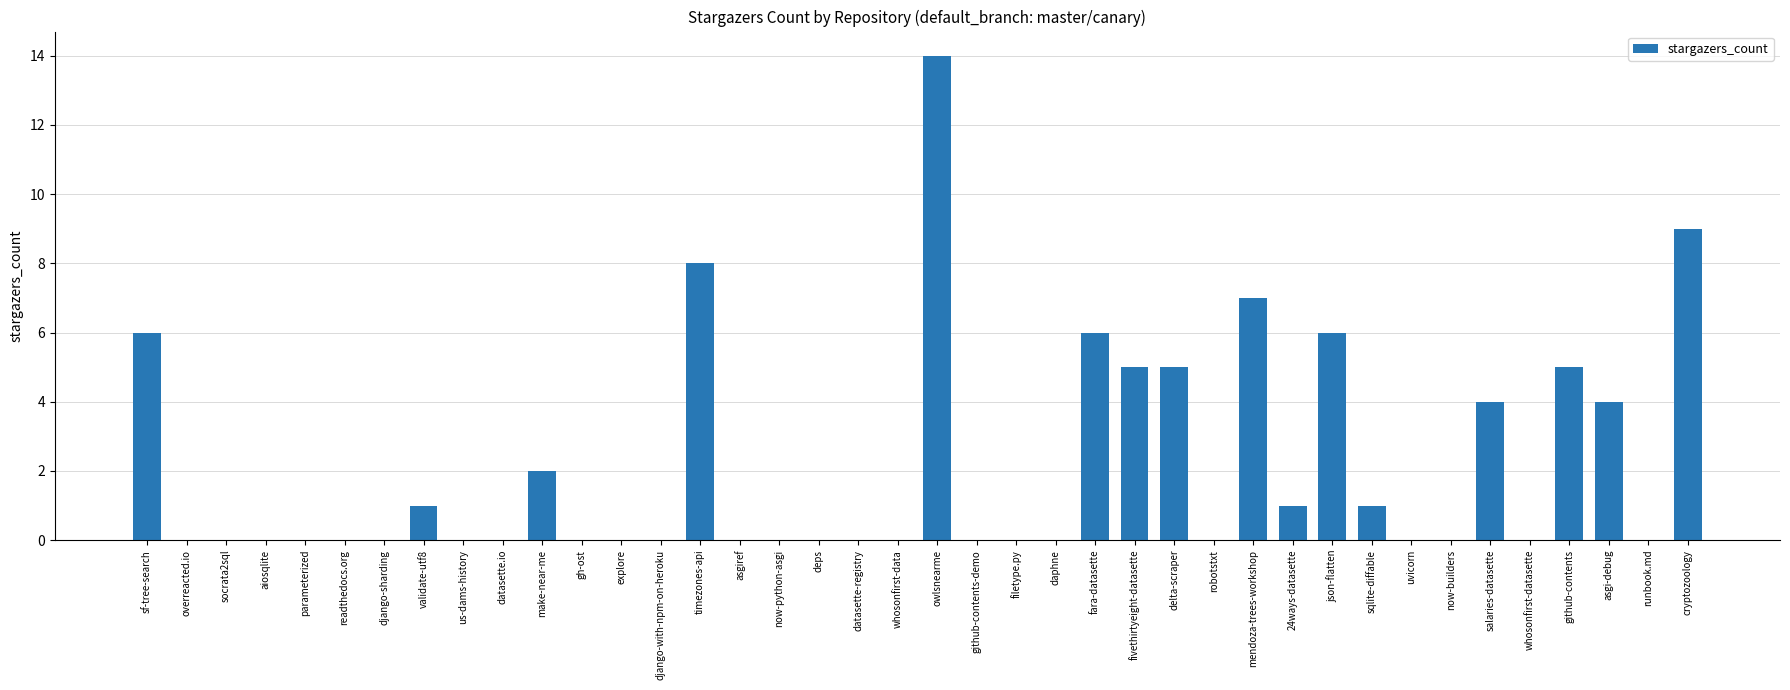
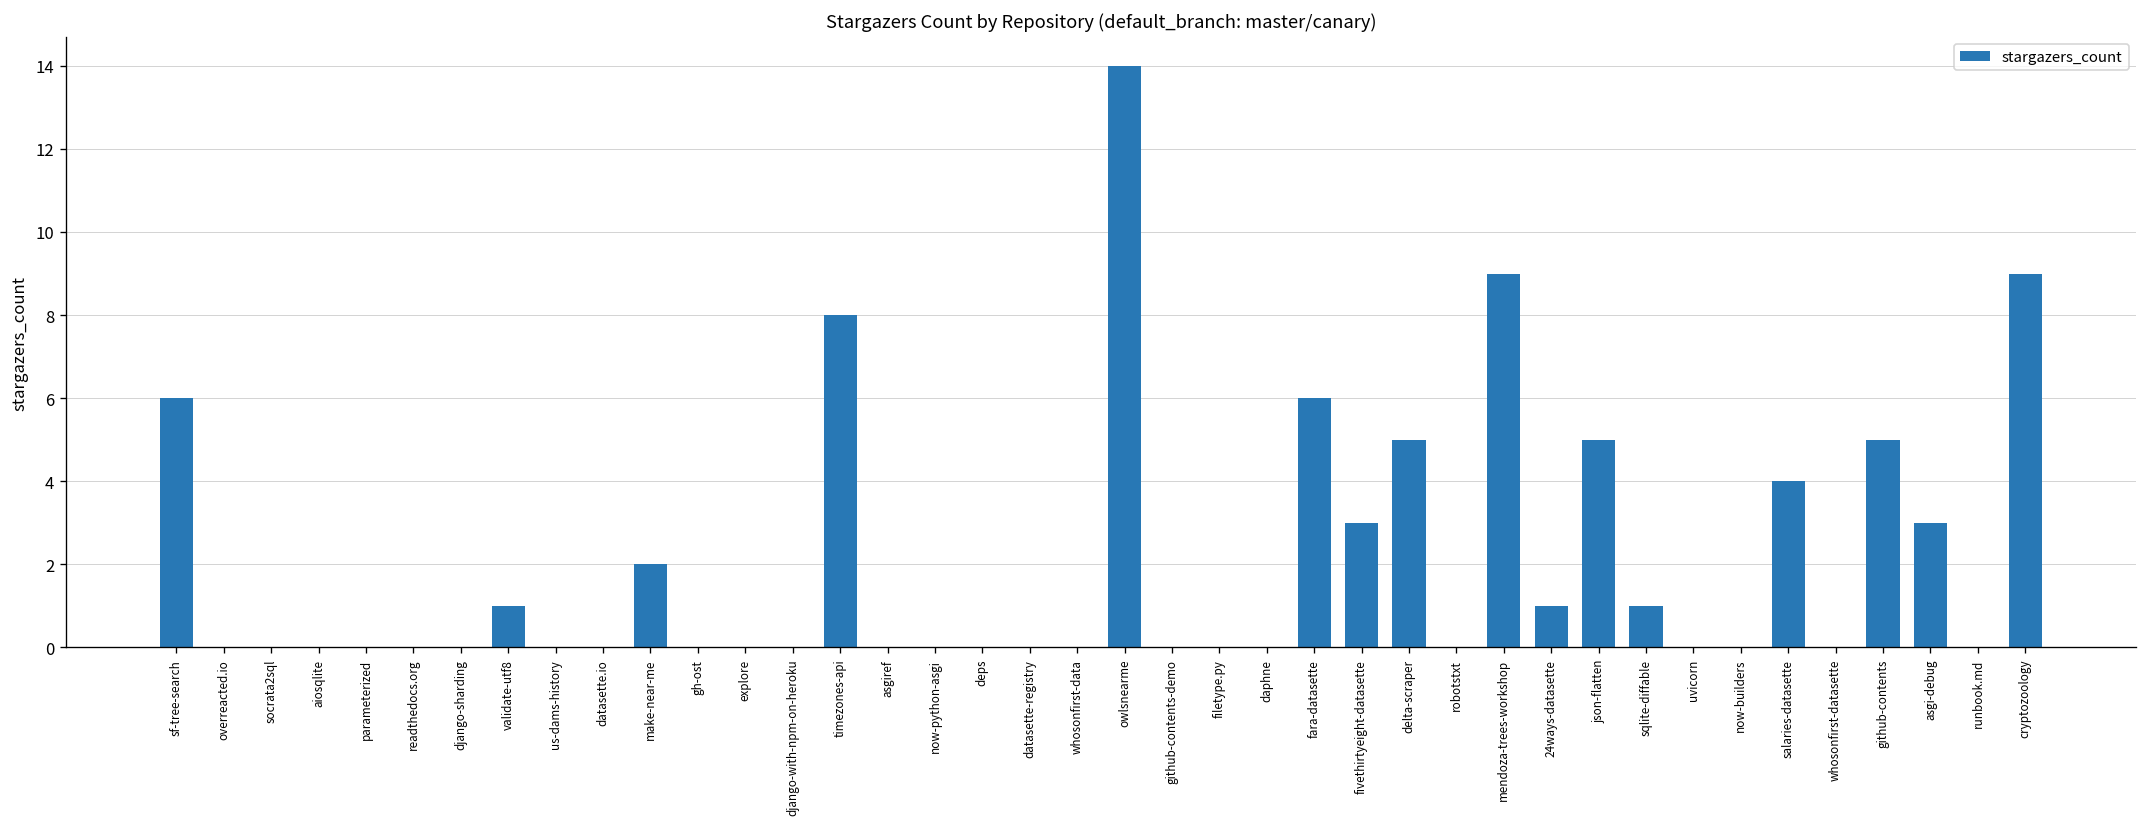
fivethirtyeight-datasette: 5 -> 3
mendoza-trees-workshop: 7 -> 9
json-flatten: 6 -> 5
asgi-debug: 4 -> 3
